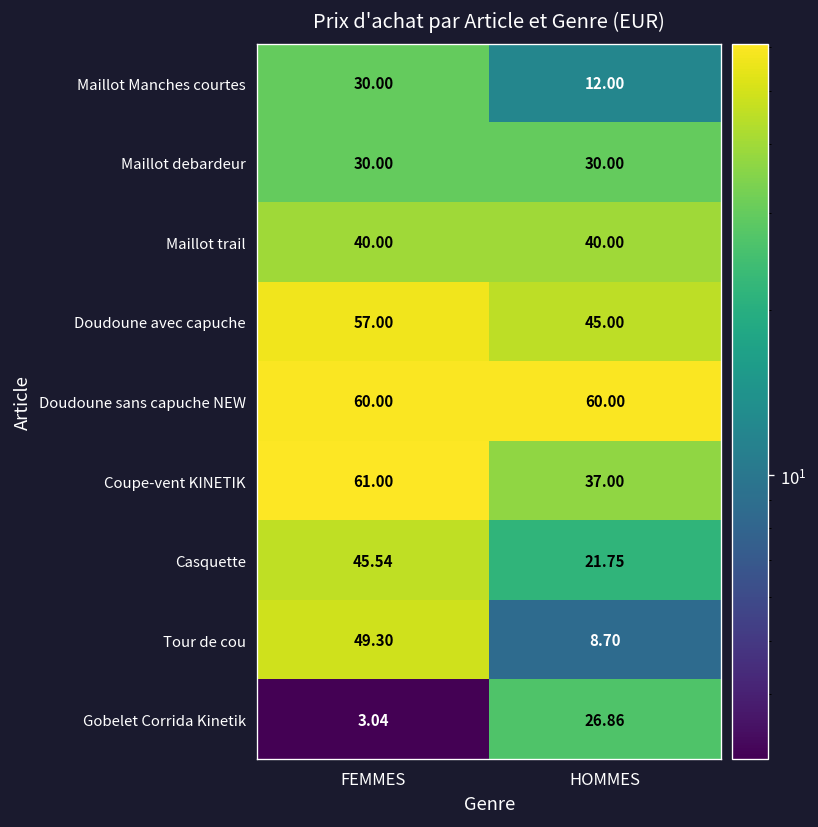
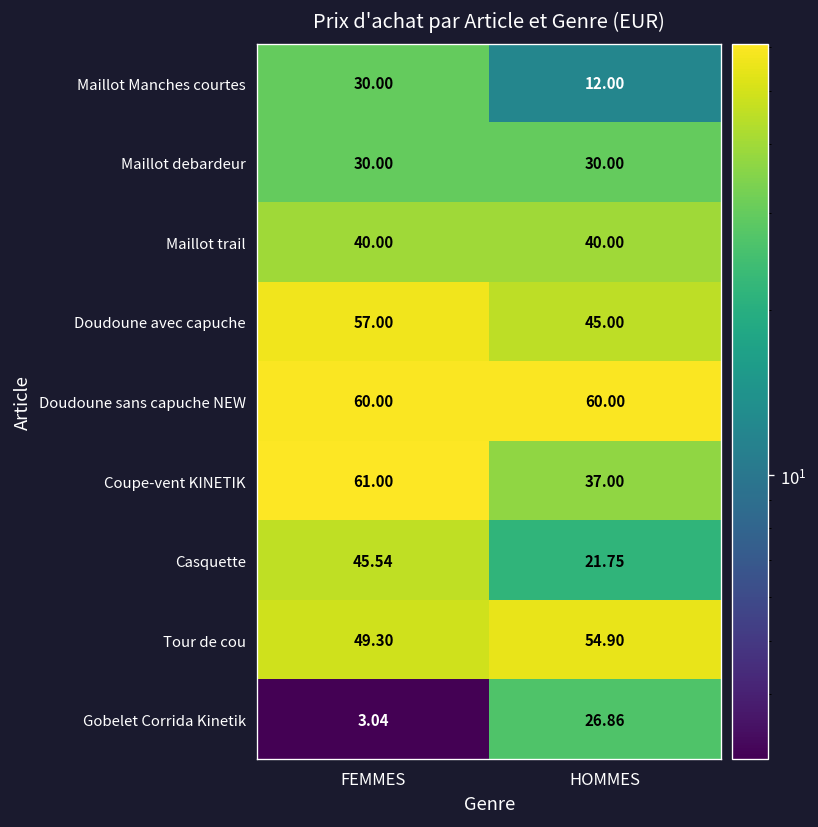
Tour de cou, HOMMES: 8.70 -> 54.90
